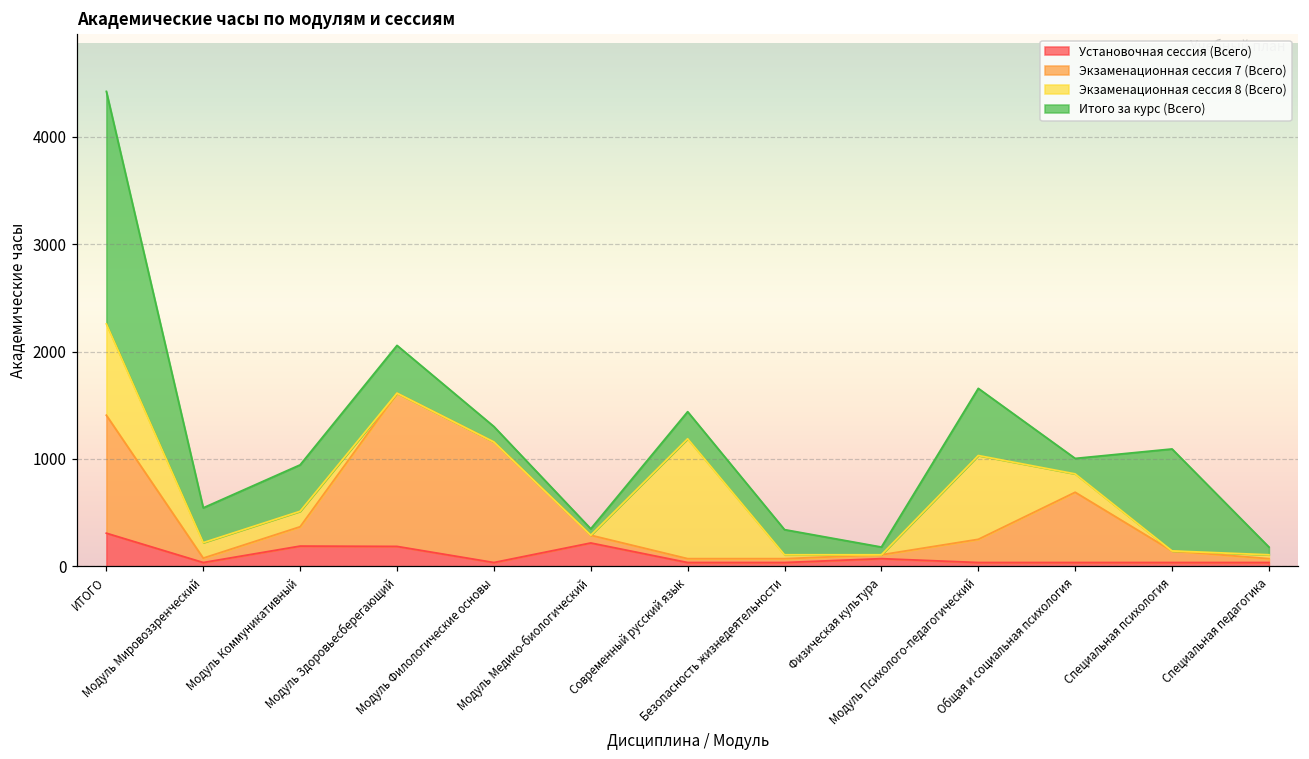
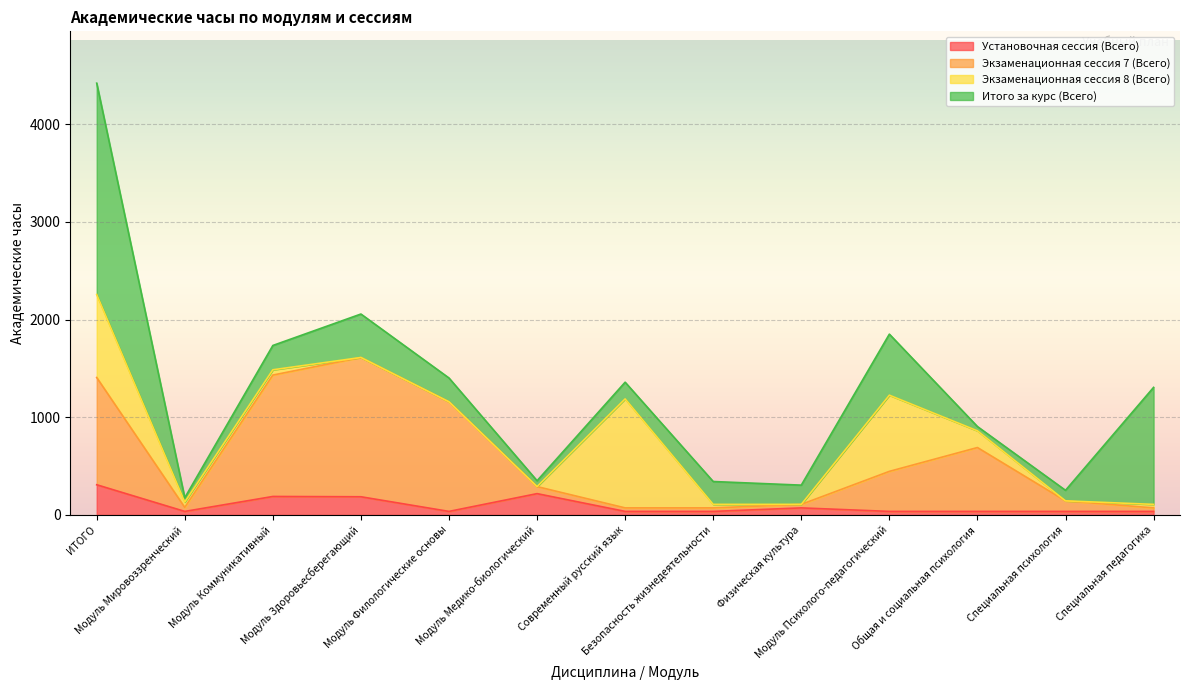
Экзаменационная сессия 8 (Всего), Модуль Мировоззренческий: 140 -> 60
Итого за курс (Всего), Модуль Мировоззренческий: 300 -> 0
Экзаменационная сессия 7 (Всего), Модуль Коммуникативный: 200 -> 1200
Экзаменационная сессия 8 (Всего), Модуль Коммуникативный: 140 -> 50
Итого за курс (Всего), Модуль Коммуникативный: 400 -> 200
Итого за курс (Всего), Модуль Филологические основы: 100 -> 200
Итого за курс (Всего), Современный русский язык: 300 -> 200
Итого за курс (Всего), Физическая культура: 100 -> 200
Экзаменационная сессия 7 (Всего), Модуль Психолого-педагогический: 200 -> 400
Итого за курс (Всего), Общая и социальная психология: 100 -> 0
Итого за курс (Всего), Специальная психология: 900 -> 100
Итого за курс (Всего), Специальная педагогика: 100 -> 1200
